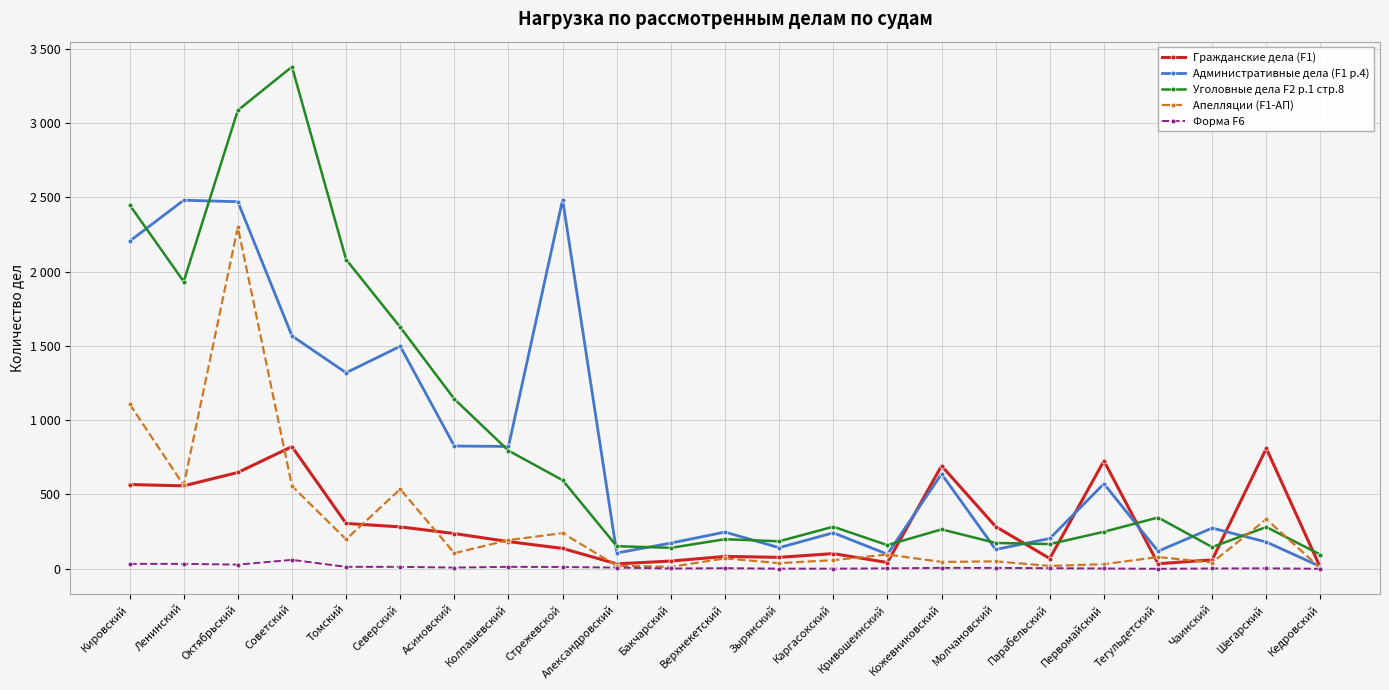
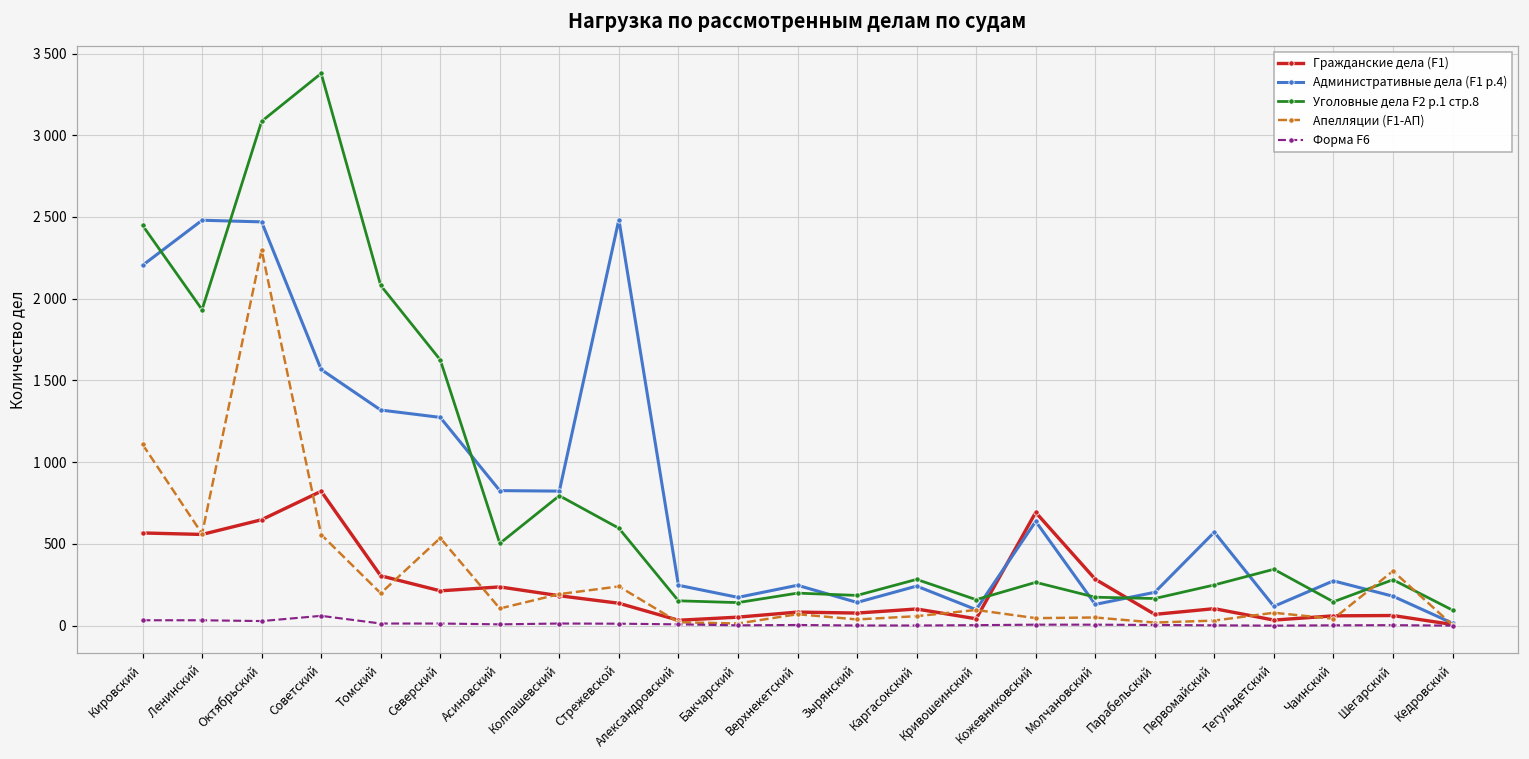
Гражданские дела (F1), Северский: 280 -> 210
Административные дела (F1 р.4), Северский: 1500 -> 1270
Уголовные дела F2 р.1 стр.8, Асиновский: 1140 -> 500
Административные дела (F1 р.4), Александровский: 110 -> 250
Гражданские дела (F1), Первомайский: 730 -> 100
Гражданские дела (F1), Шегарский: 810 -> 60
